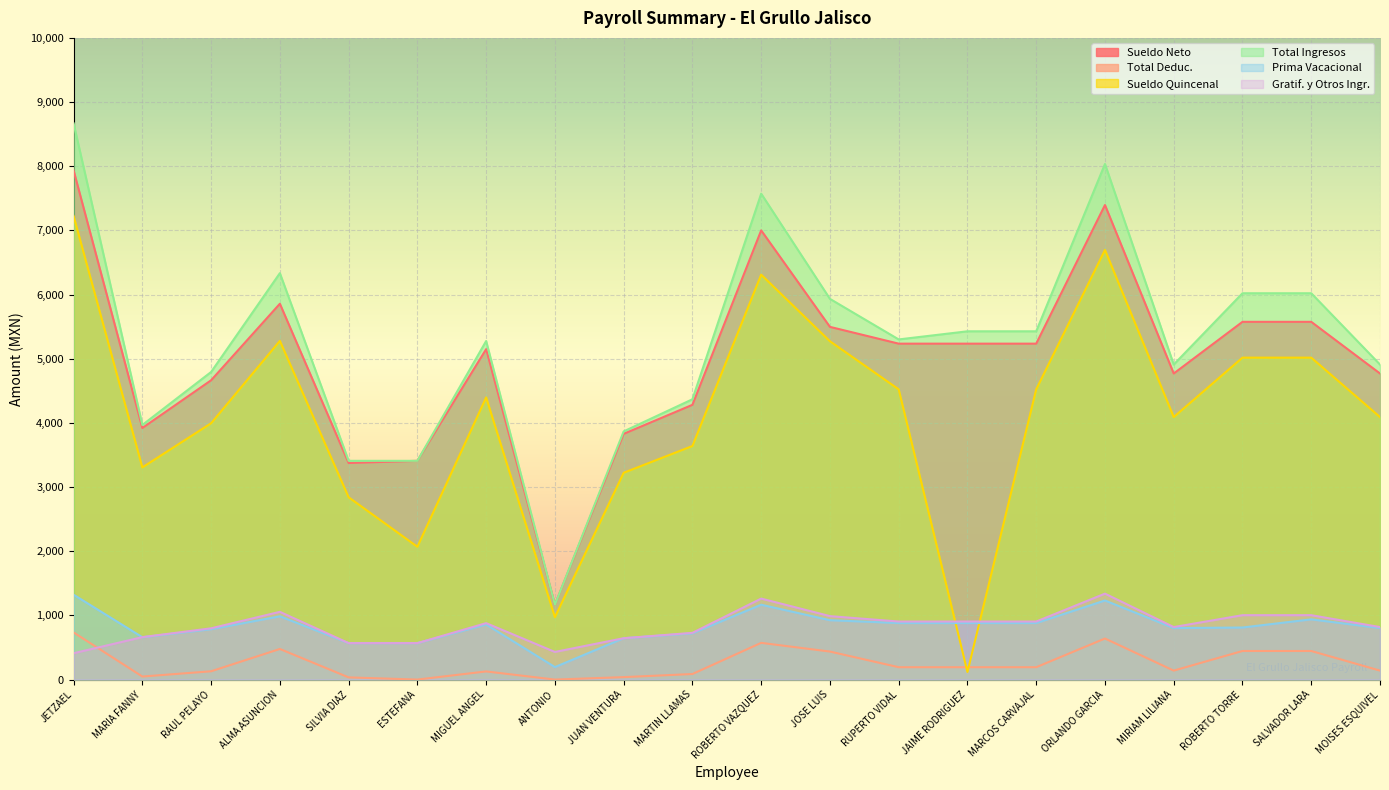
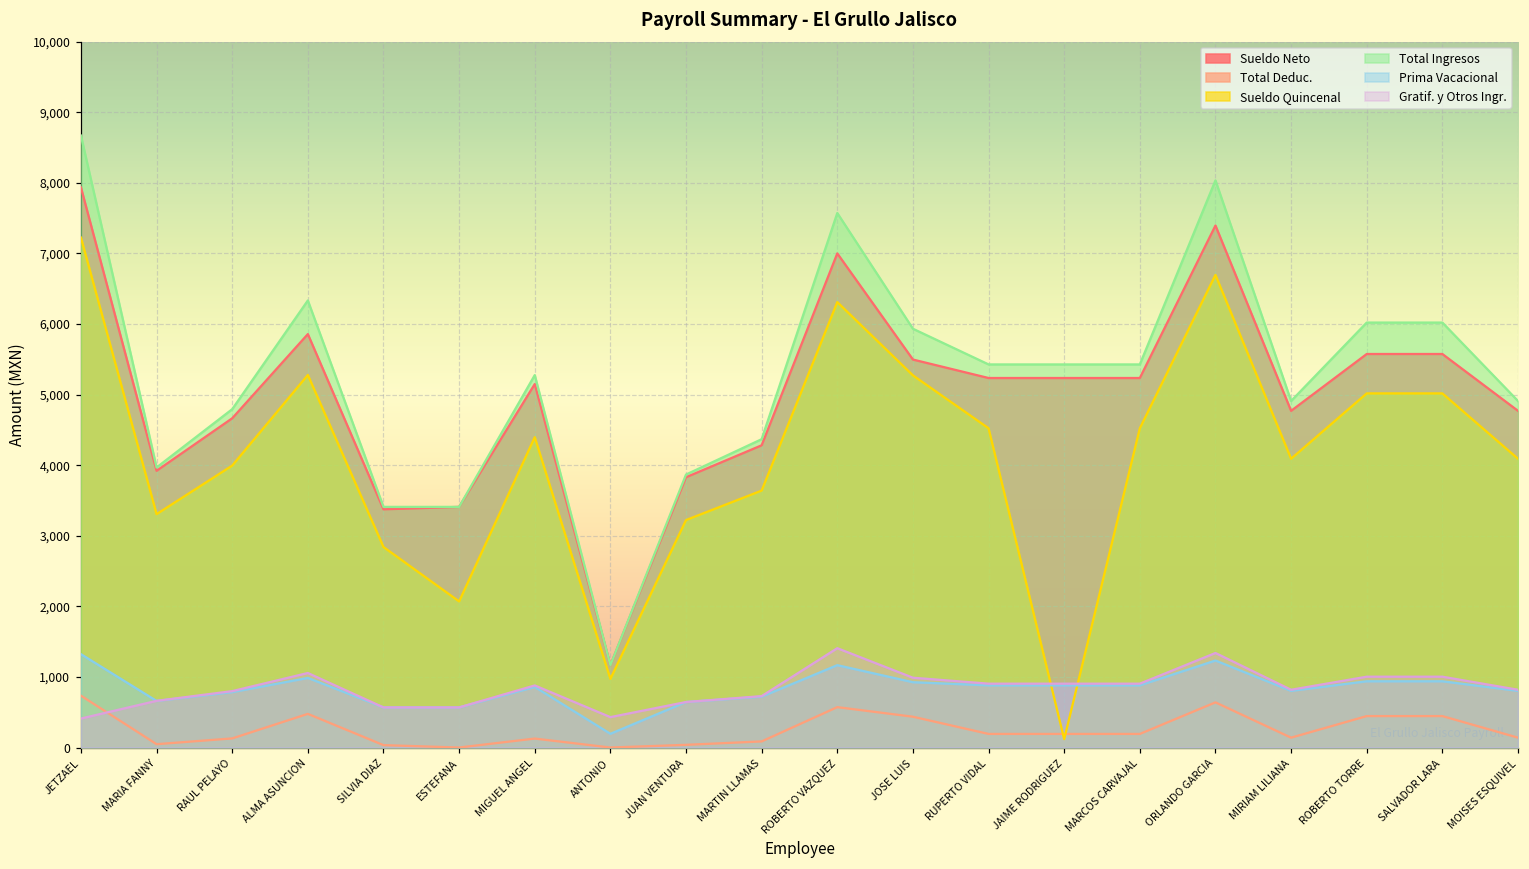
Gratif. y Otros Ingr., ROBERTO VAZQUEZ: 1,300 -> 1,400
Total Ingresos, RUPERTO VIDAL: 5,300 -> 5,400
Prima Vacacional, ROBERTO TORRE: 800 -> 900
